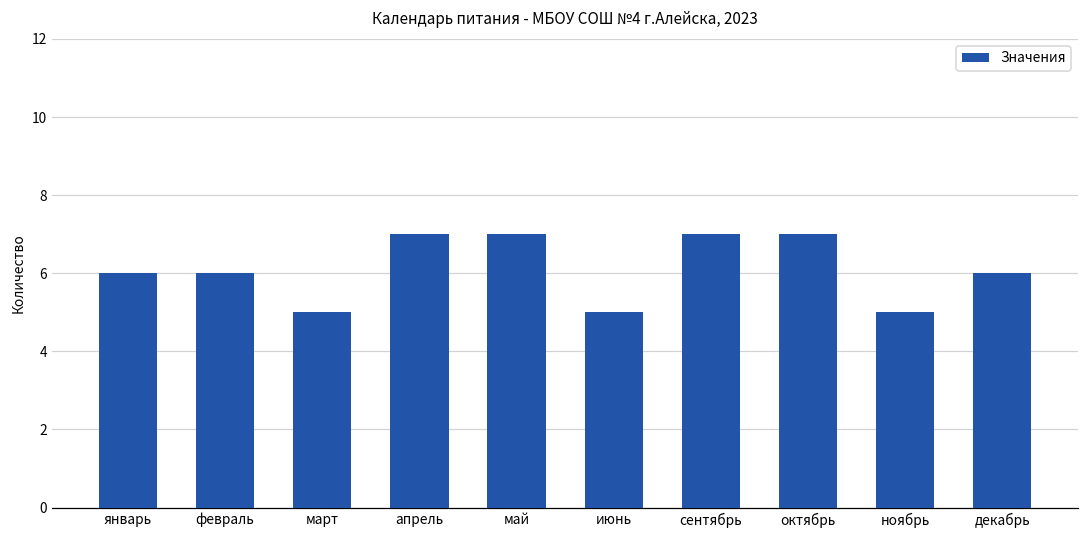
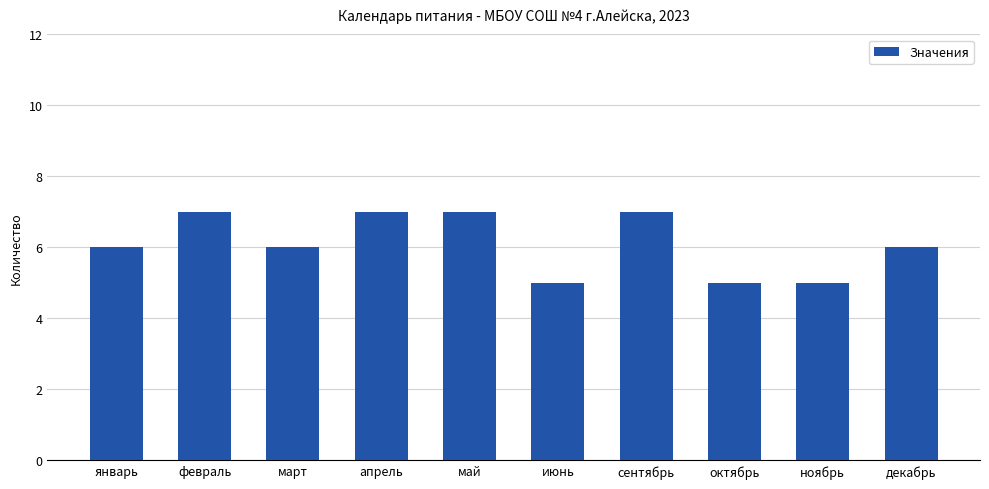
февраль: 6 -> 7
март: 5 -> 6
октябрь: 7 -> 5
